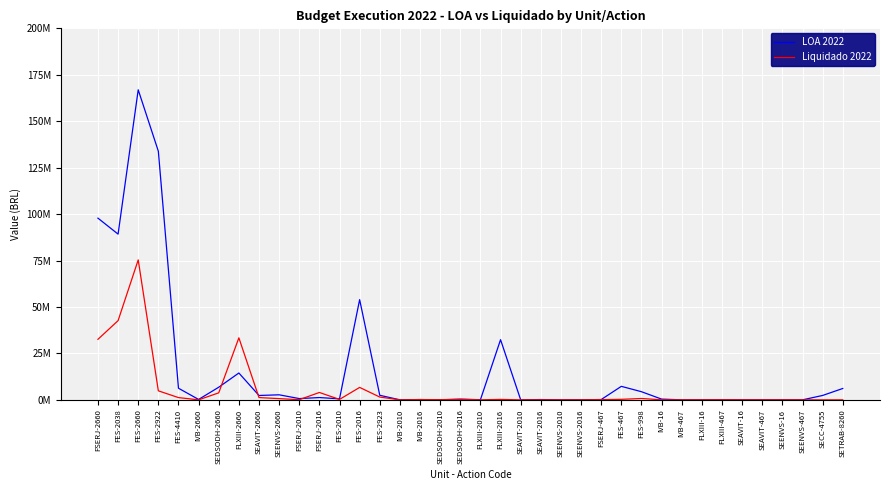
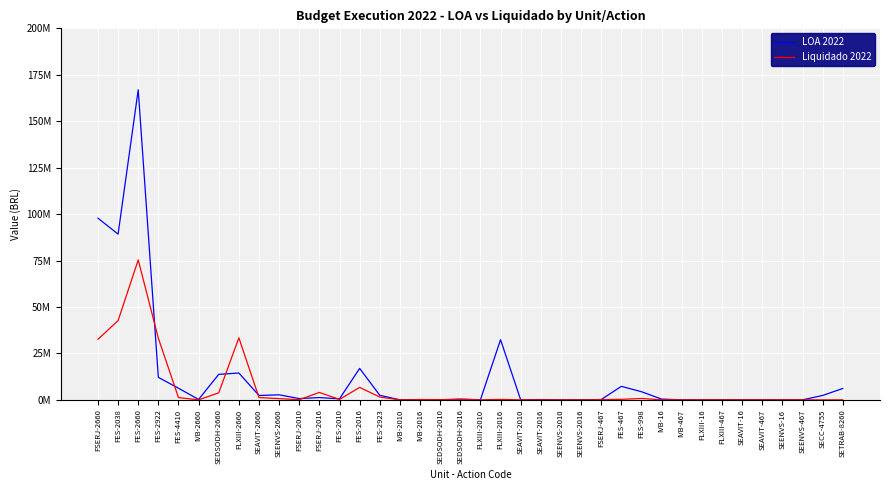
LOA 2022, FES-2922: 134000000 -> 12000000
Liquidado 2022, FES-2922: 5000000 -> 33000000
LOA 2022, SEDSODH-2660: 7000000 -> 14000000
LOA 2022, FES-2016: 54000000 -> 17000000
